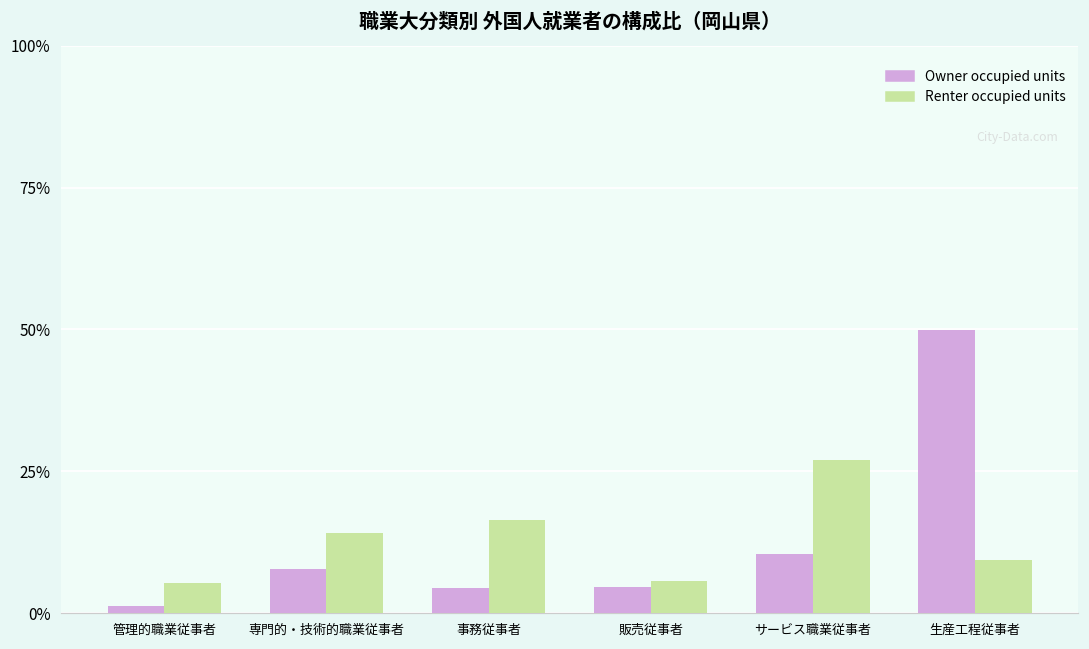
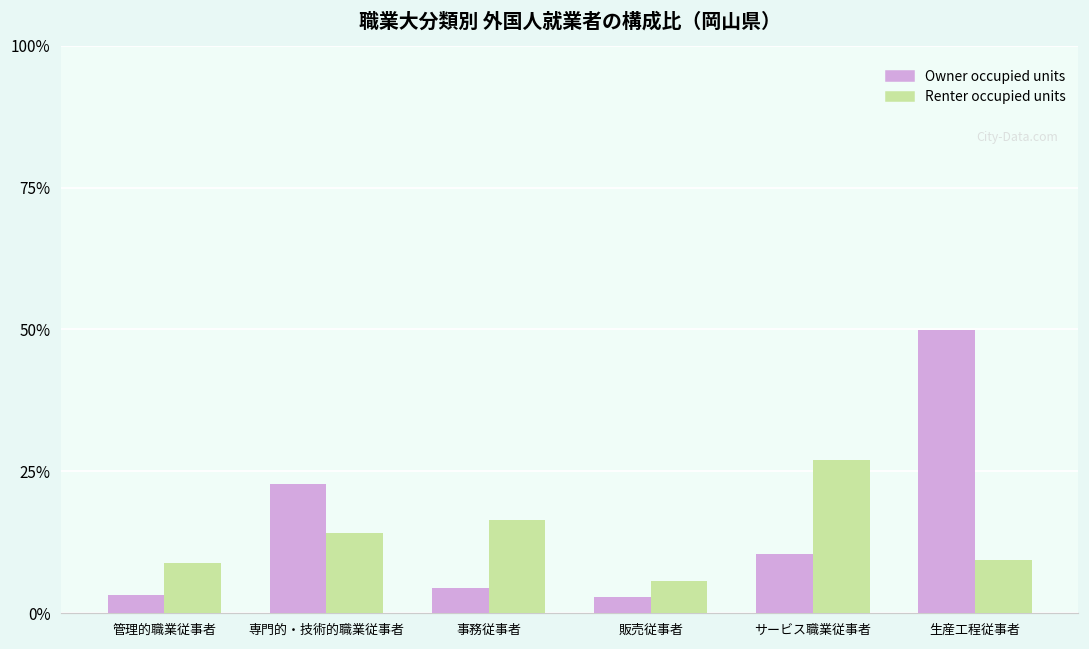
Owner occupied units, 管理的職業従事者: 1% -> 3%
Renter occupied units, 管理的職業従事者: 5% -> 9%
Owner occupied units, 専門的・技術的職業従事者: 8% -> 23%
Owner occupied units, 販売従事者: 5% -> 3%
